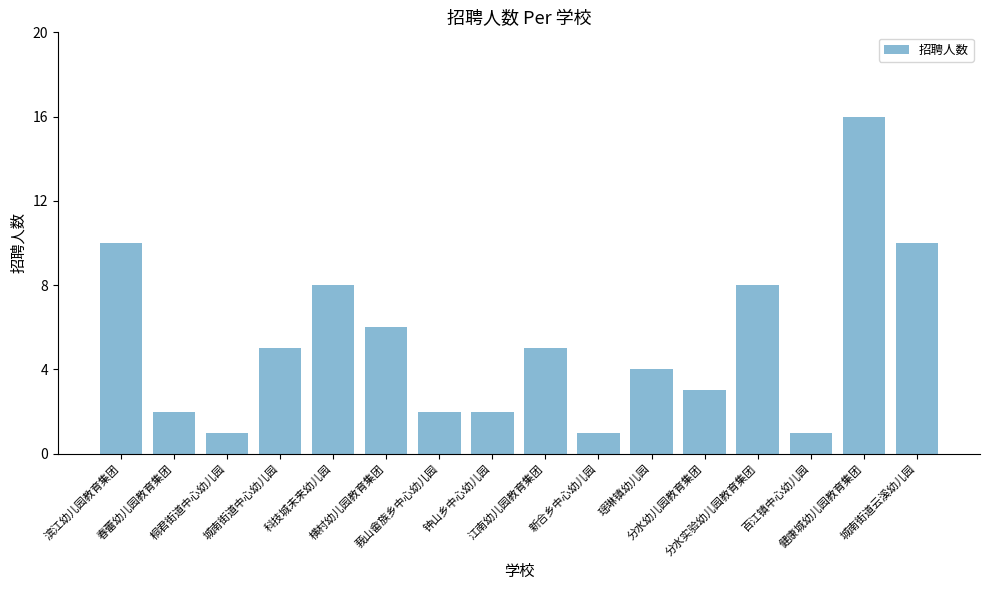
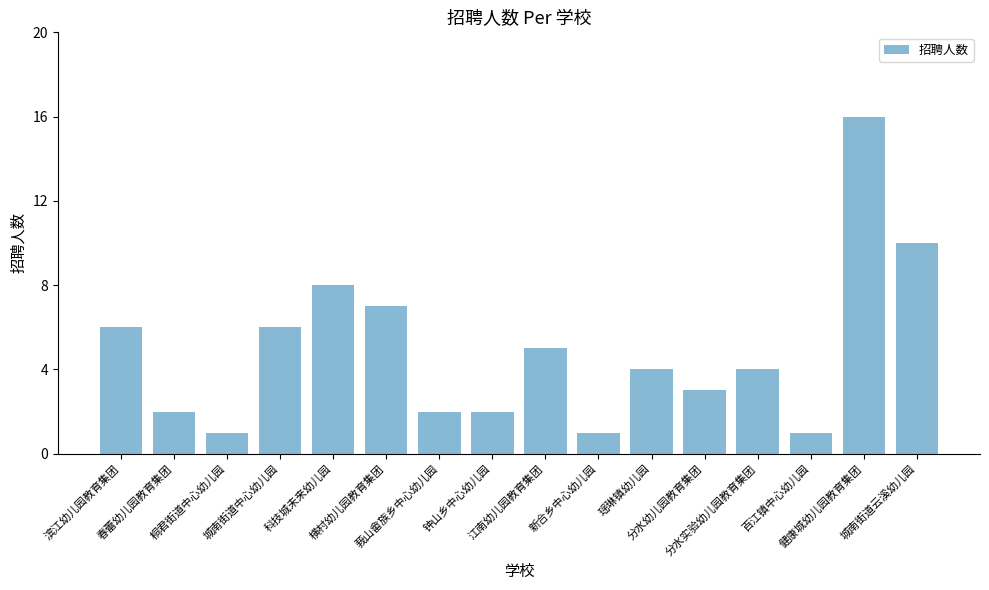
滨江幼儿园教育集团: 10 -> 6
城南街道中心幼儿园: 5 -> 6
横村幼儿园教育集团: 6 -> 7
分水实验幼儿园教育集团: 8 -> 4
